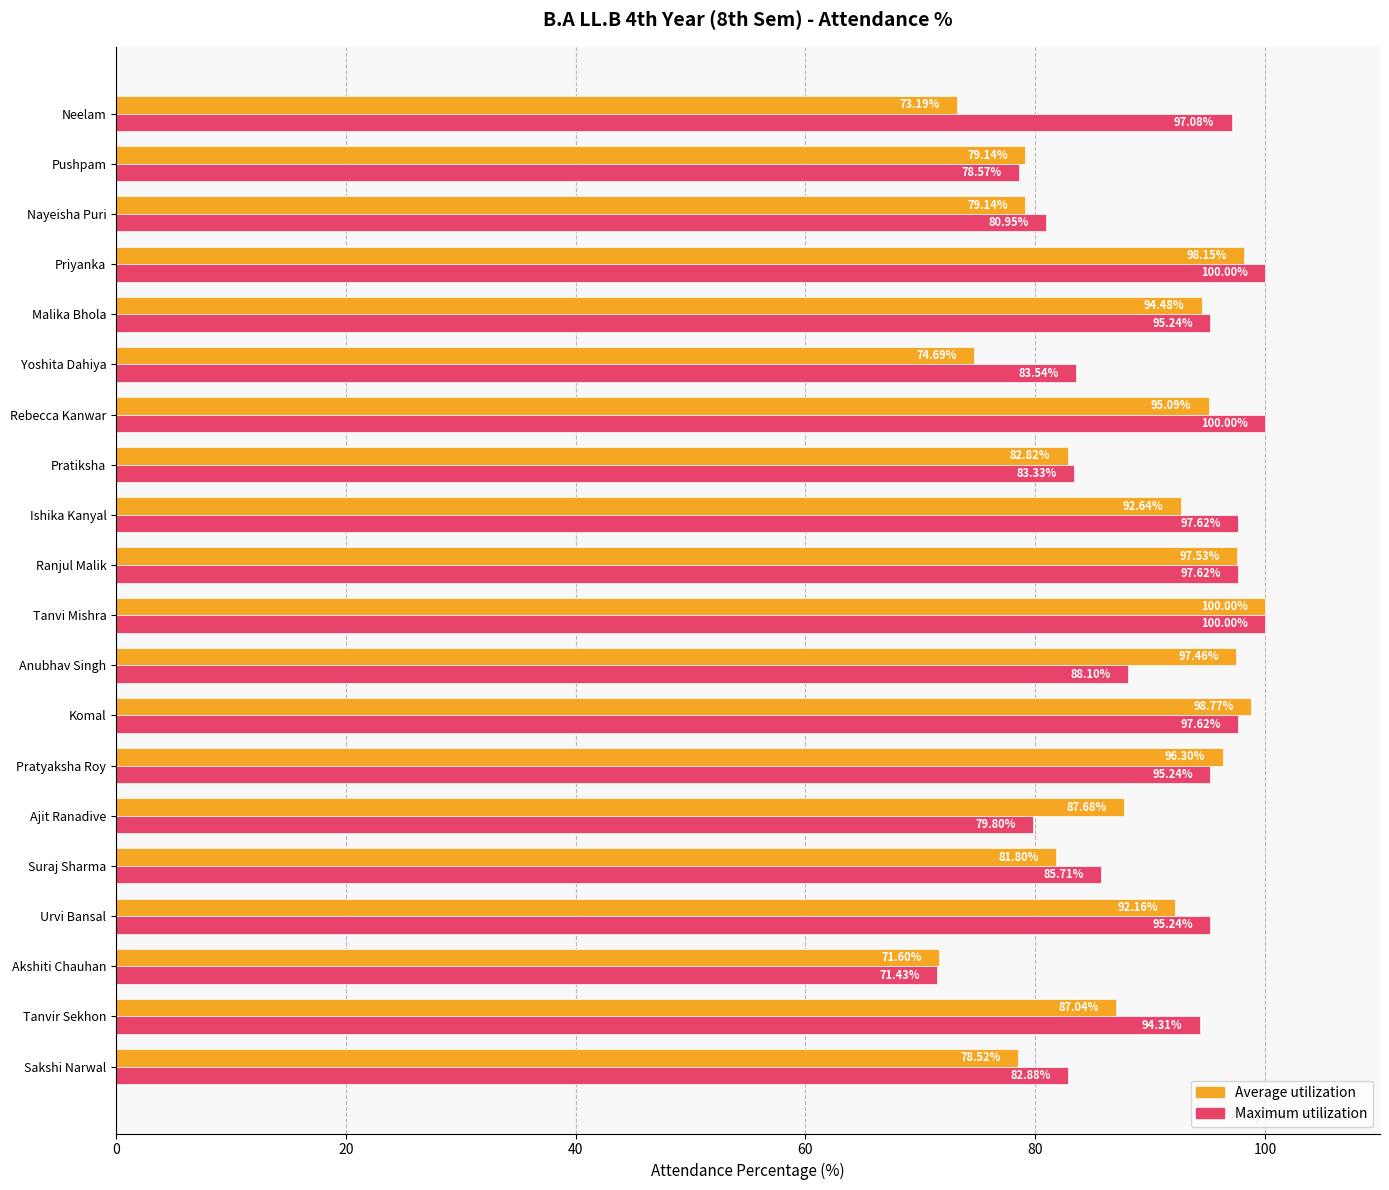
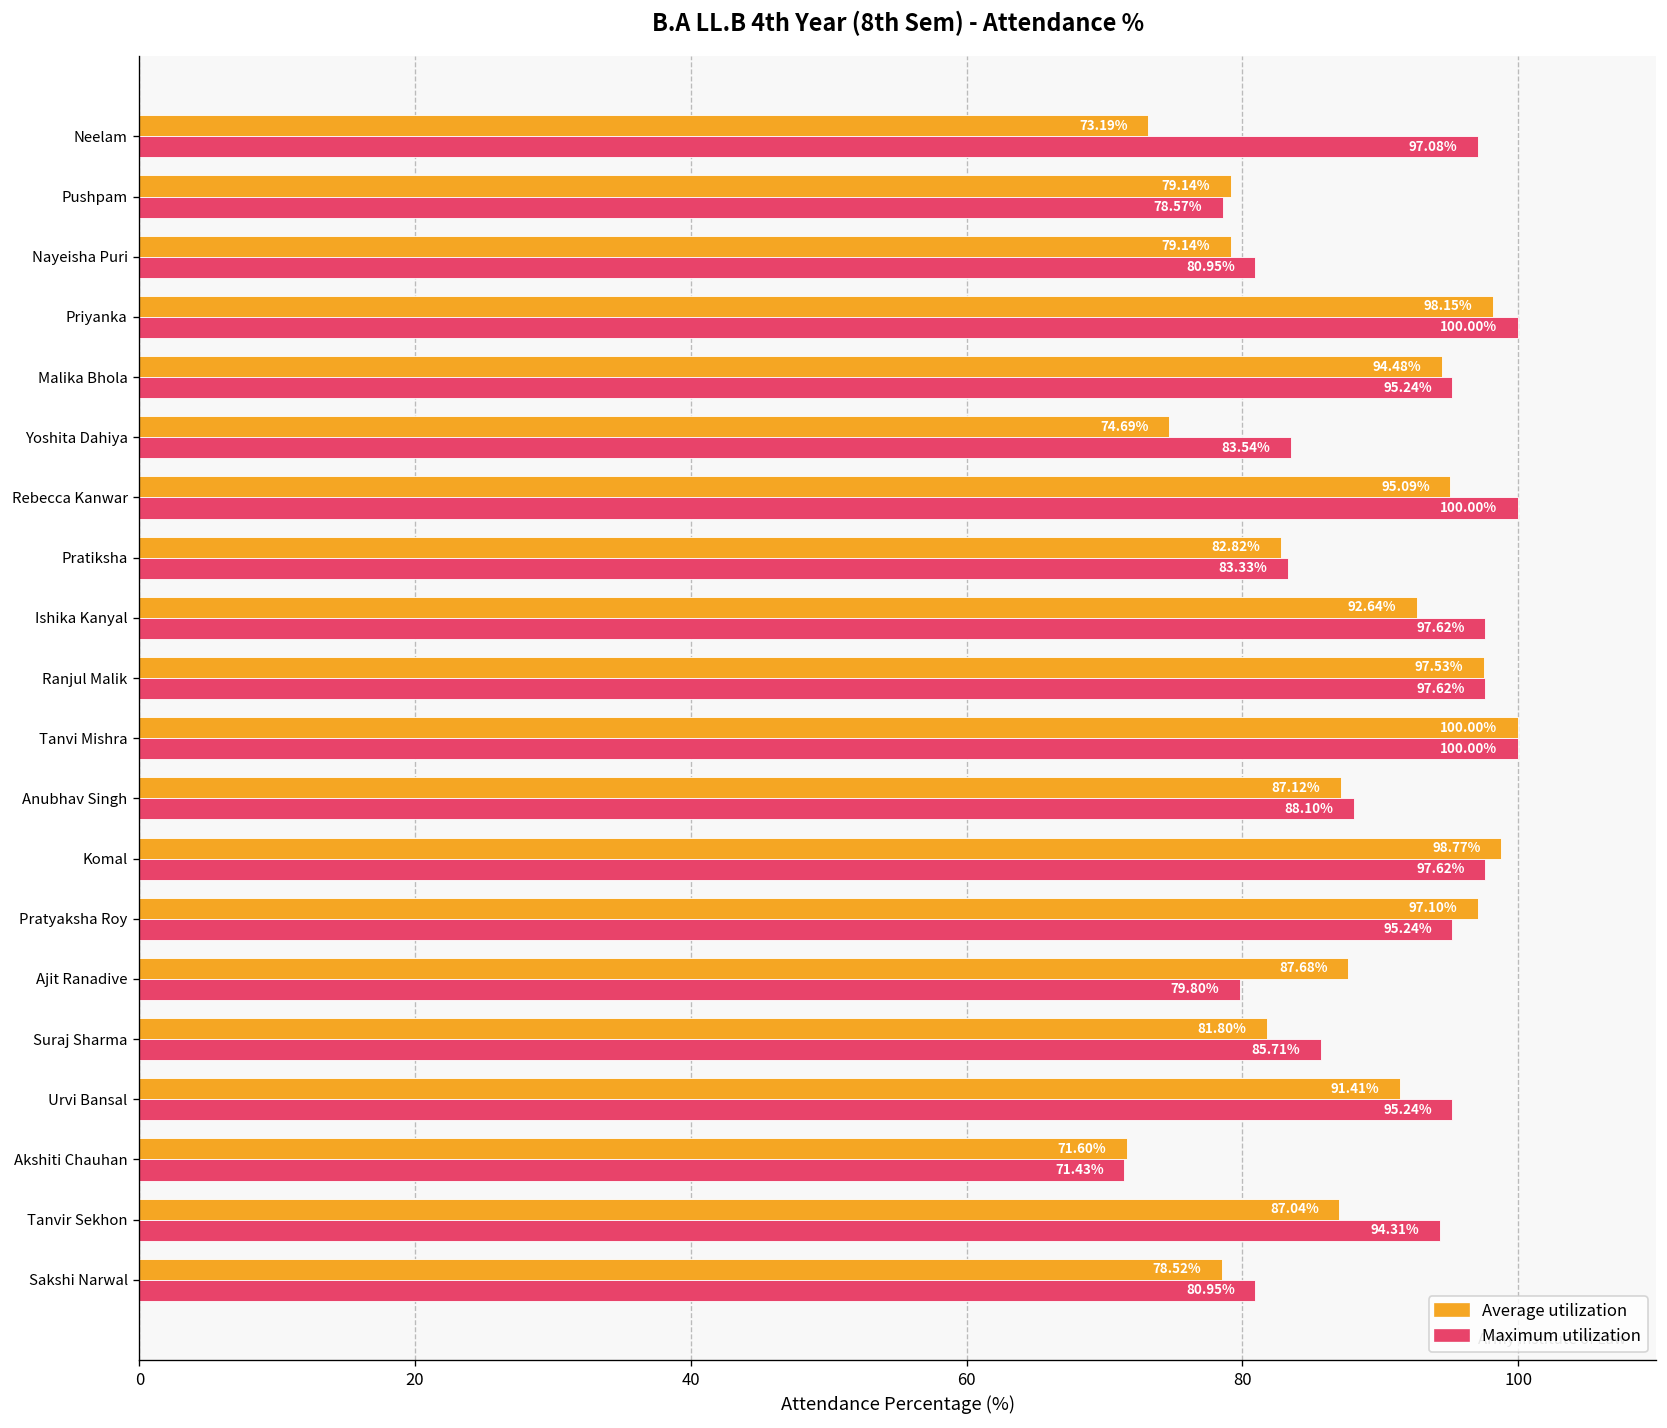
Average utilization, Anubhav Singh: 97.46% -> 87.12%
Average utilization, Pratyaksha Roy: 96.30% -> 97.10%
Average utilization, Urvi Bansal: 92.16% -> 91.41%
Maximum utilization, Sakshi Narwal: 82.88% -> 80.95%
